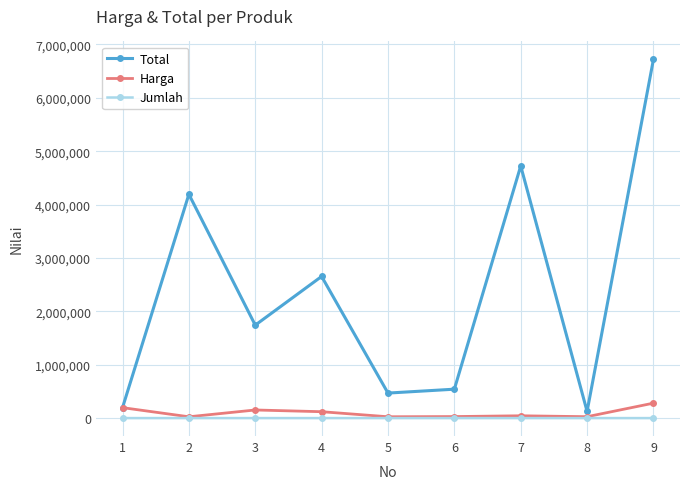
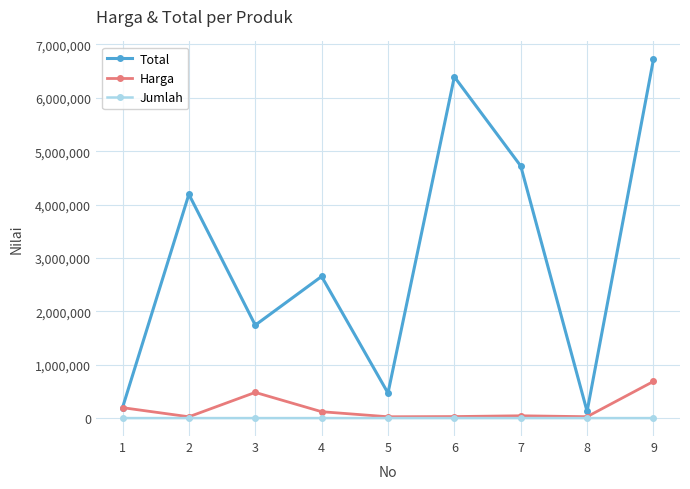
Harga, 3: 200,000 -> 500,000
Total, 6: 500,000 -> 6,400,000
Harga, 9: 300,000 -> 700,000
